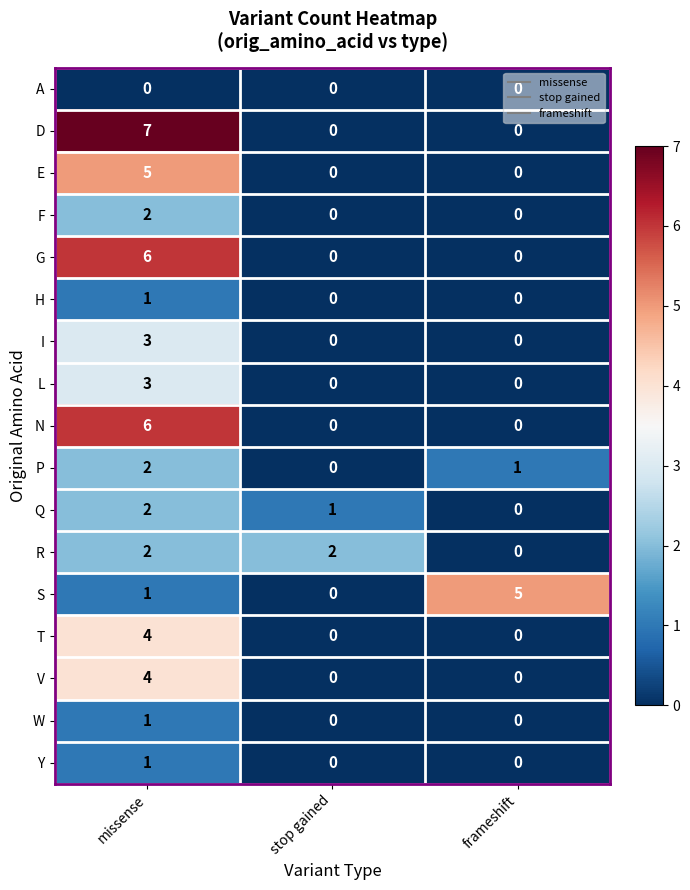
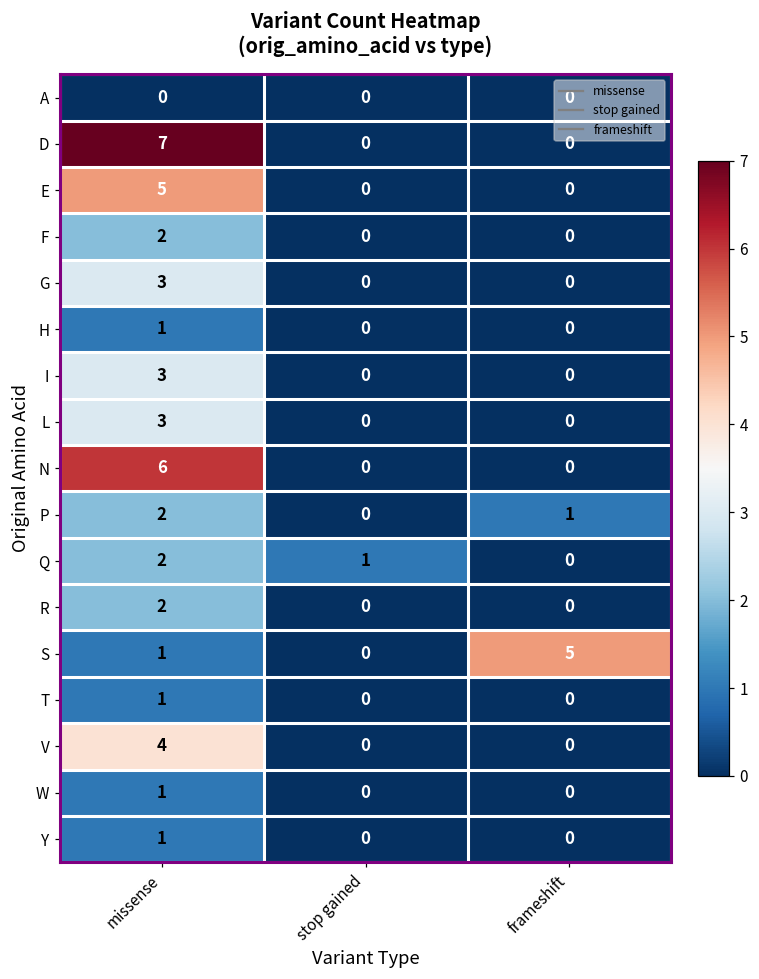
G, missense: 6 -> 3
R, stop gained: 2 -> 0
T, missense: 4 -> 1
